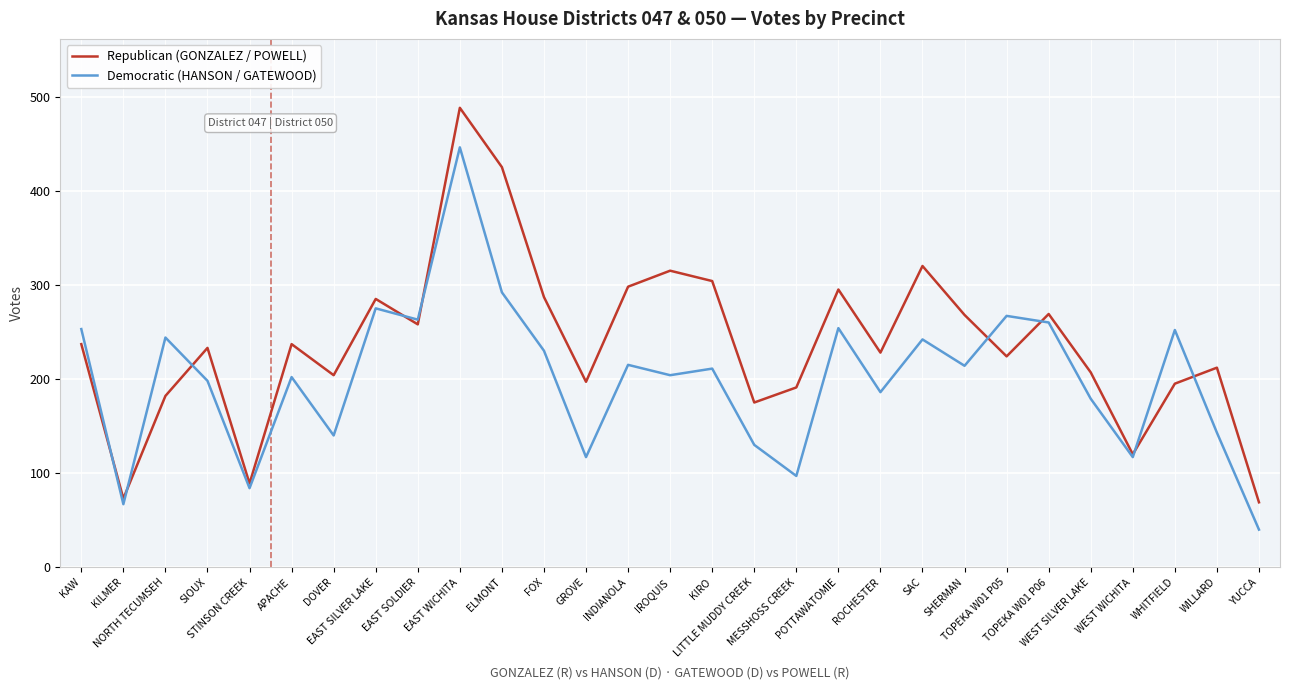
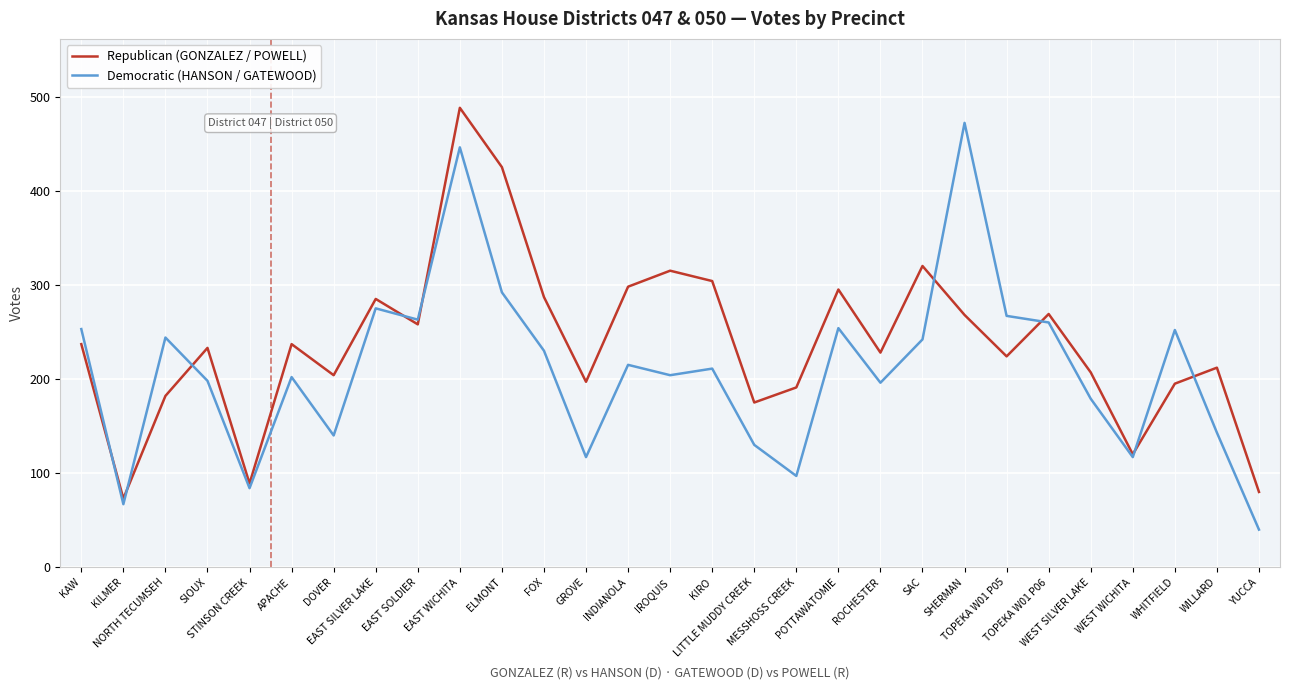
Democratic (HANSON / GATEWOOD), ROCHESTER: 190 -> 200
Democratic (HANSON / GATEWOOD), SHERMAN: 210 -> 470
Republican (GONZALEZ / POWELL), YUCCA: 70 -> 80
